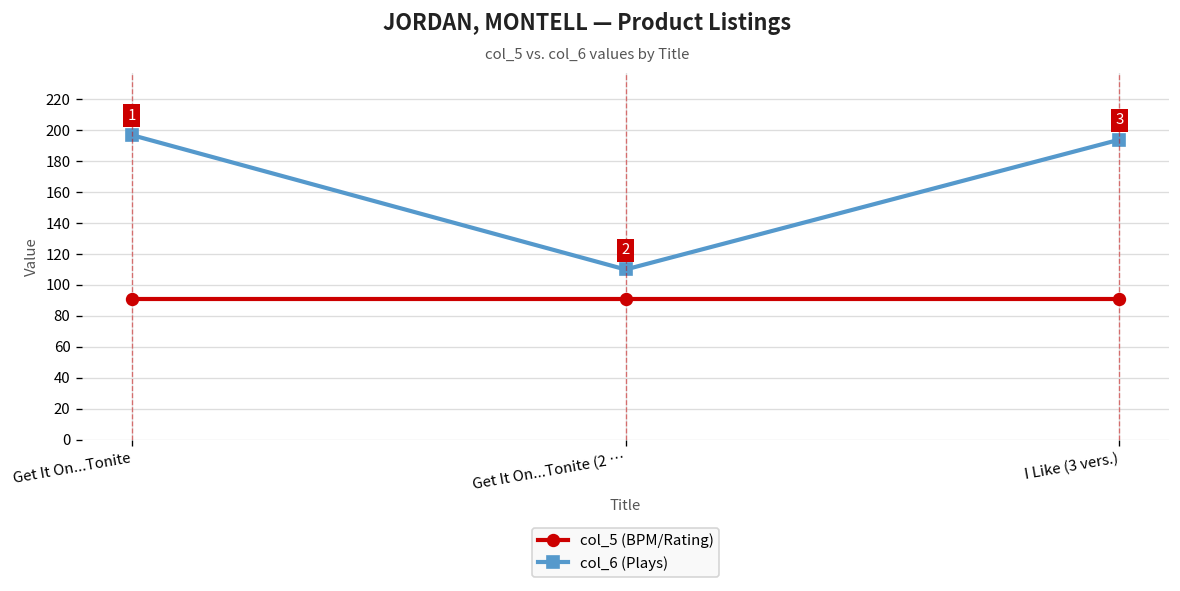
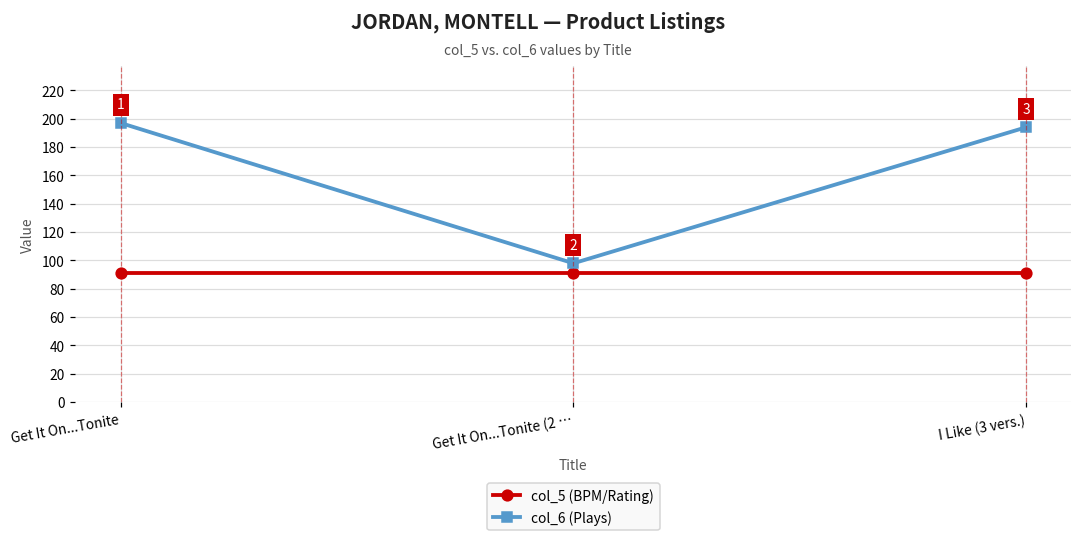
col_6 (Plays), Get It On...Tonite (2 …: 110 -> 98
